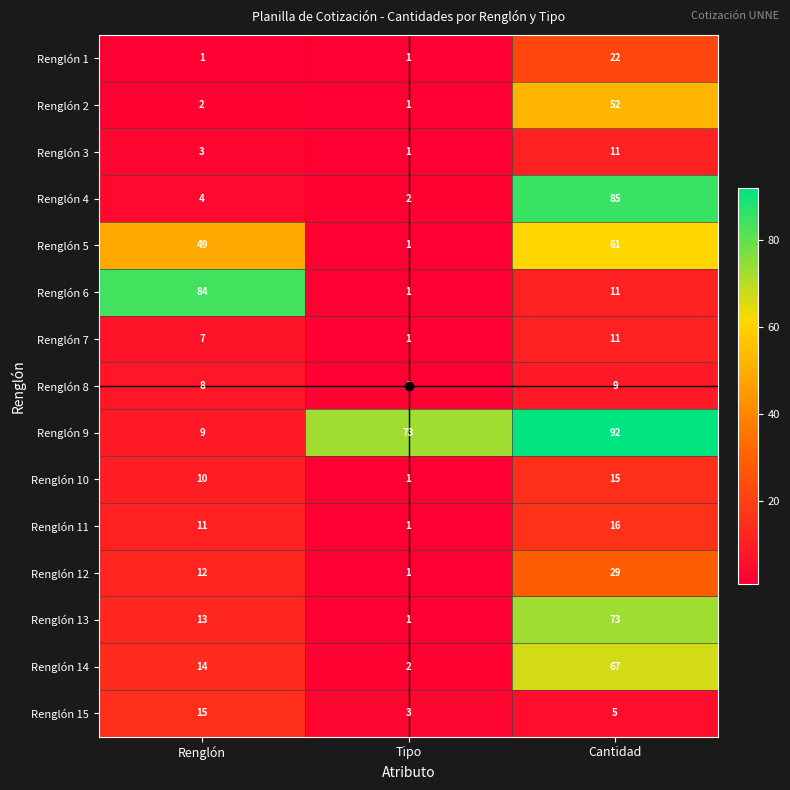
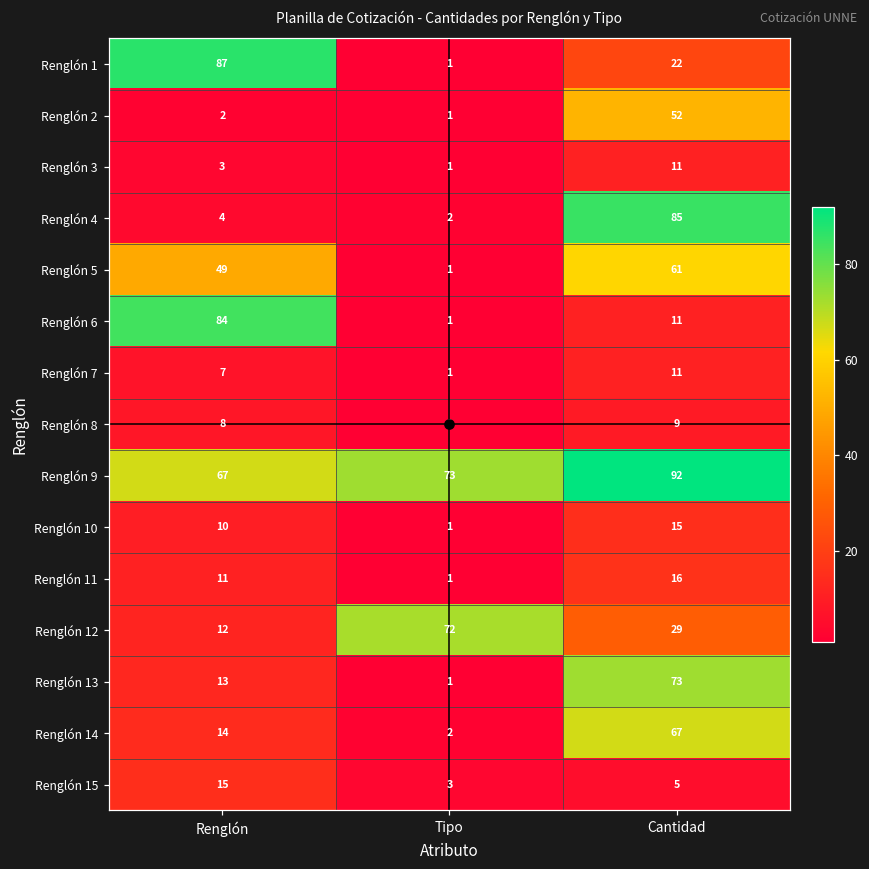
Renglón 1, Renglón: 1 -> 87
Renglón 9, Renglón: 9 -> 67
Renglón 12, Tipo: 1 -> 72
